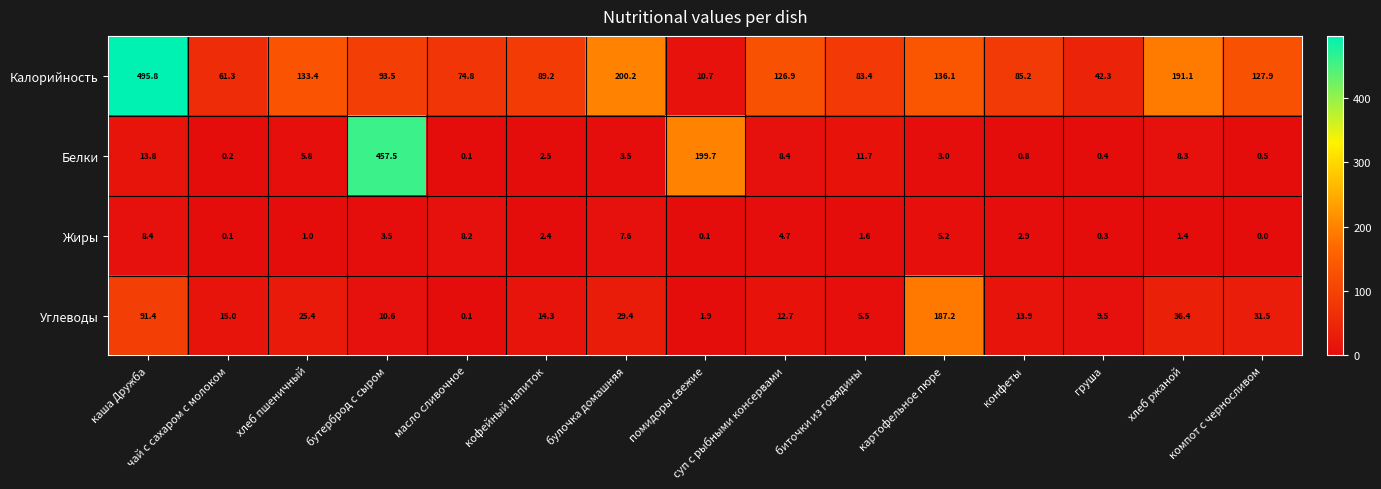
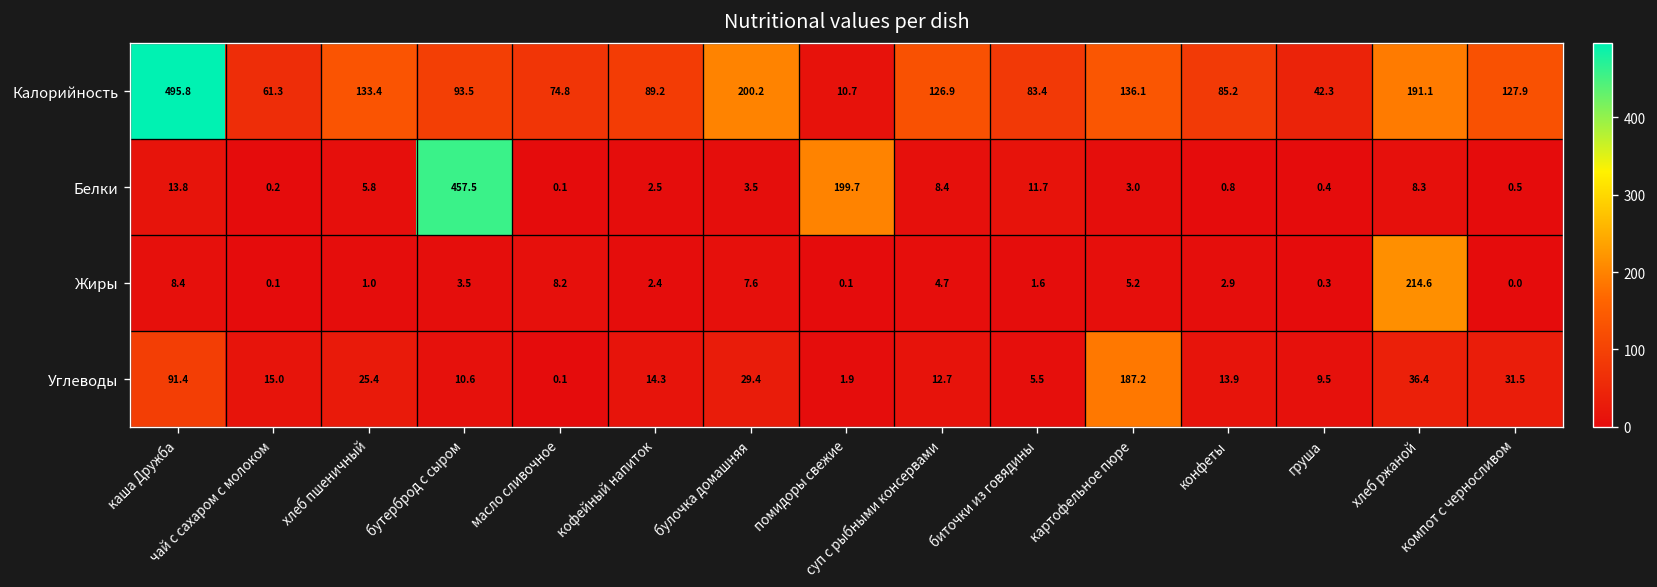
Жиры, хлеб ржаной: 1.4 -> 214.6
